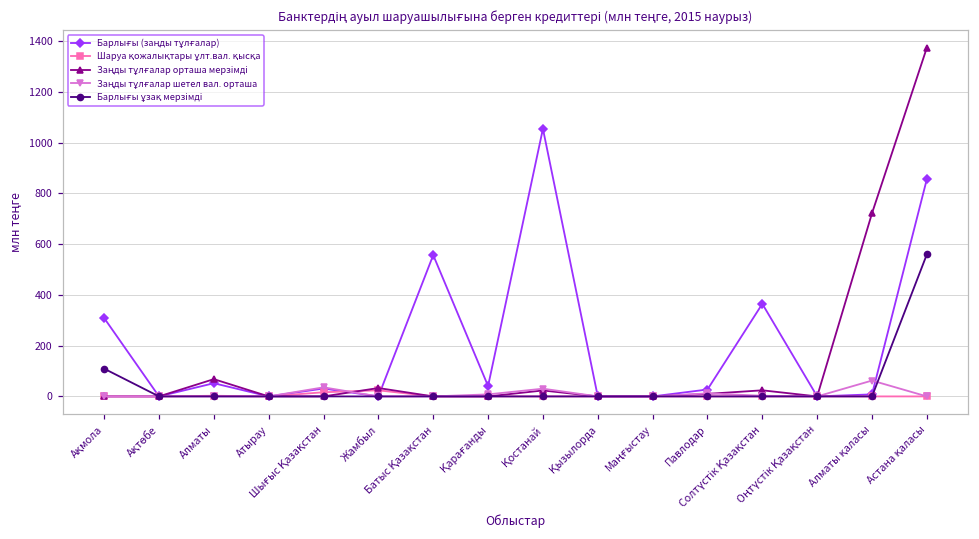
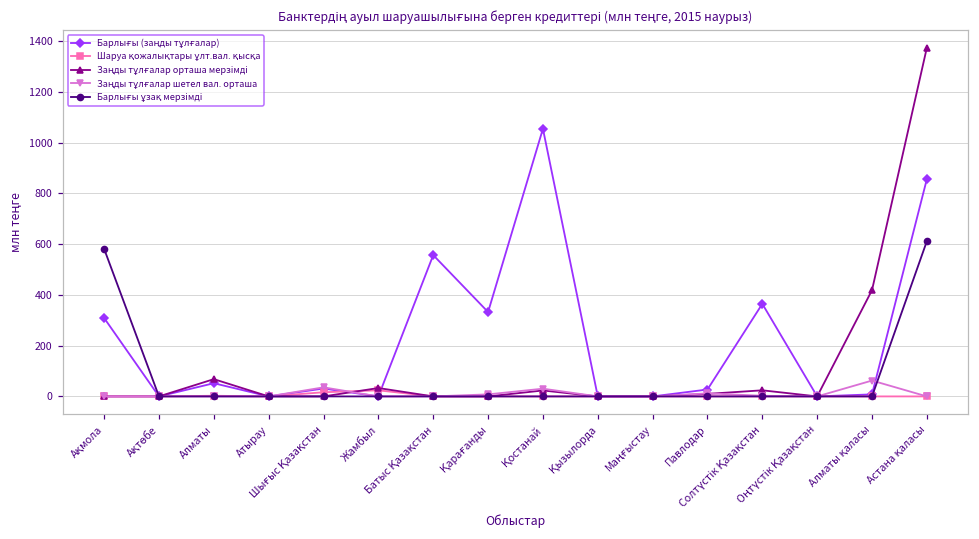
Барлығы ұзақ мерзімді, Ақмола: 110 -> 580
Барлығы (заңды тұлғалар), Қарағанды: 40 -> 330
Заңды тұлғалар орташа мерзімді, Алматы қаласы: 720 -> 420
Барлығы ұзақ мерзімді, Астана қаласы: 560 -> 610
